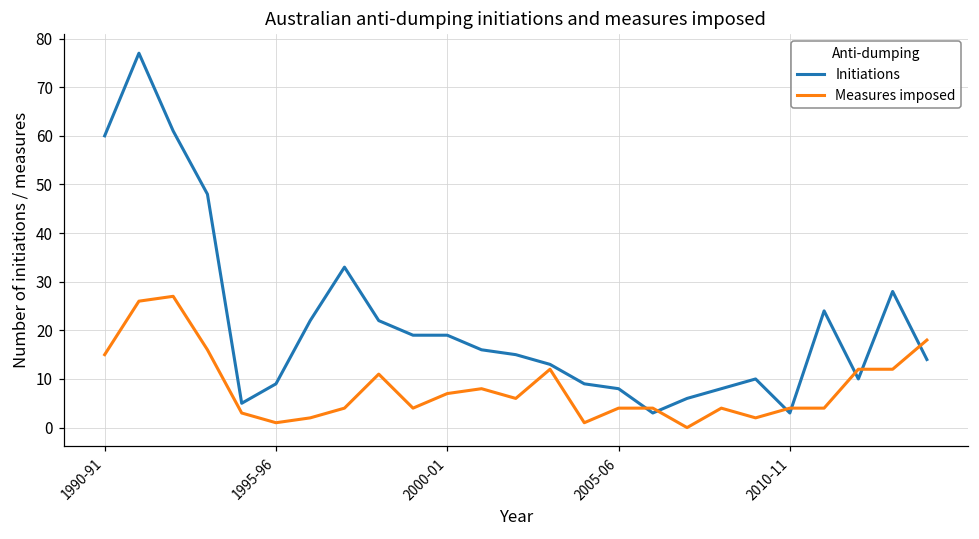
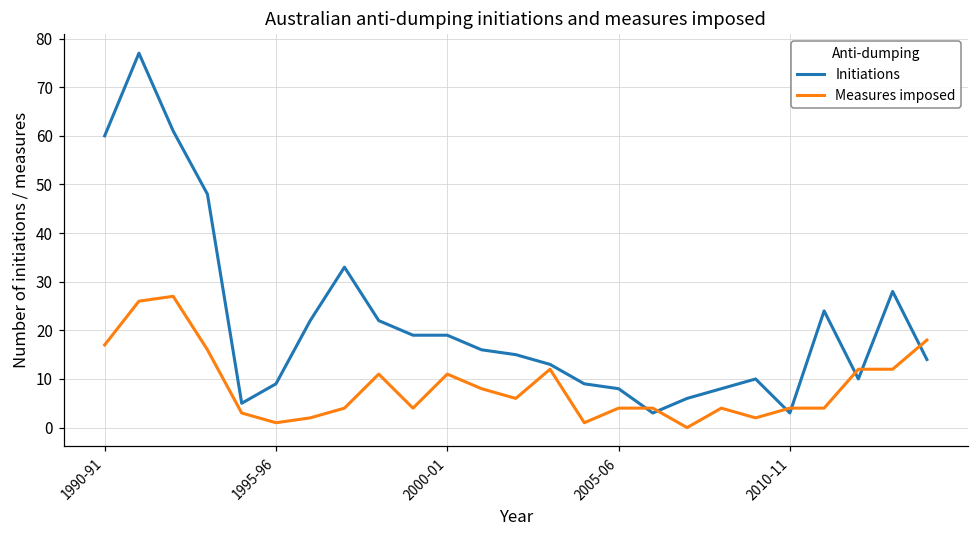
Measures imposed, 1990-91: 15 -> 17
Measures imposed, 2000-01: 7 -> 11
